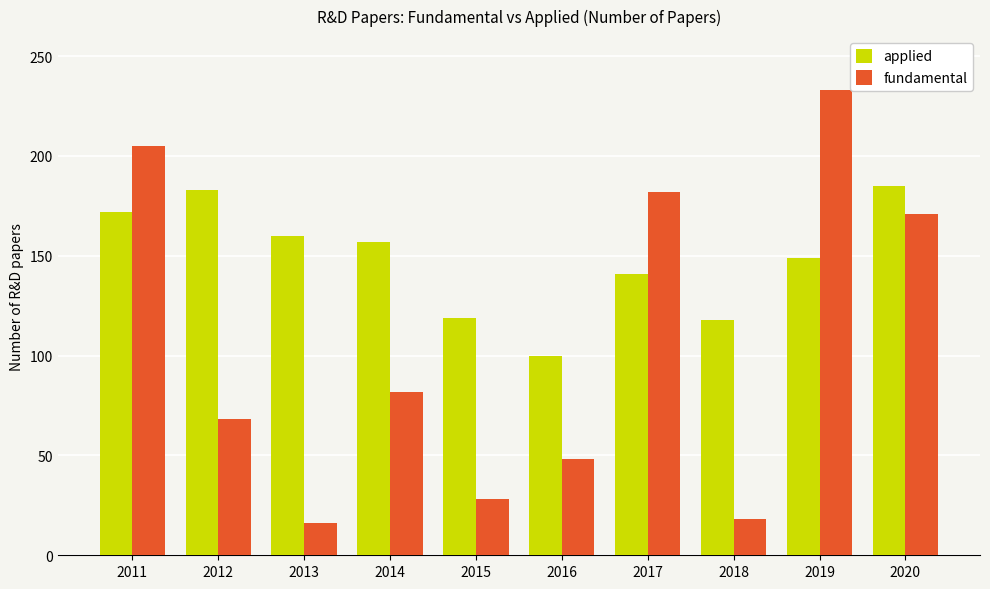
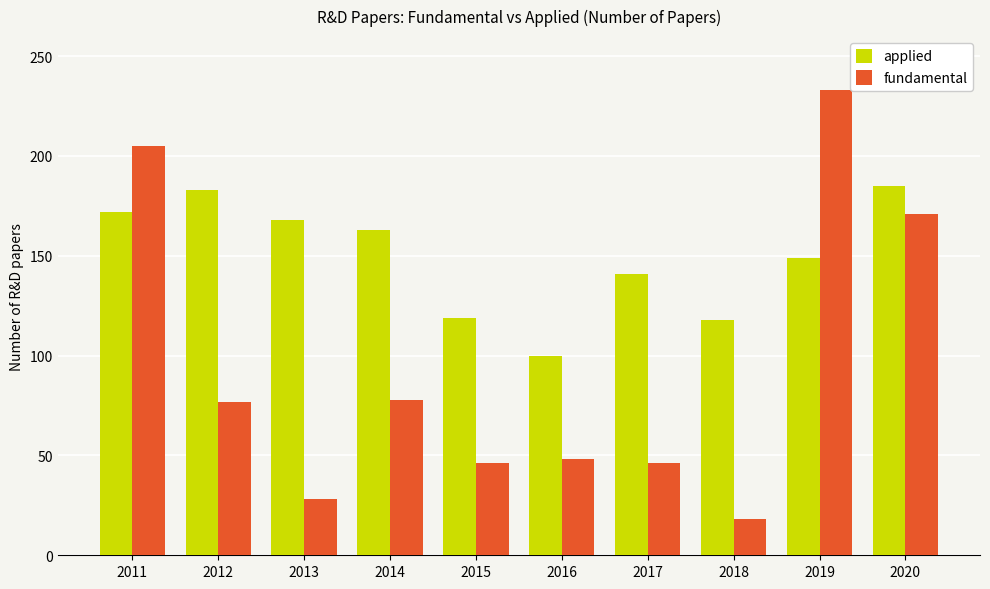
fundamental, 2012: 68 -> 77
applied, 2013: 160 -> 168
fundamental, 2013: 16 -> 28
applied, 2014: 157 -> 163
fundamental, 2014: 82 -> 78
fundamental, 2015: 28 -> 46
fundamental, 2017: 182 -> 46
